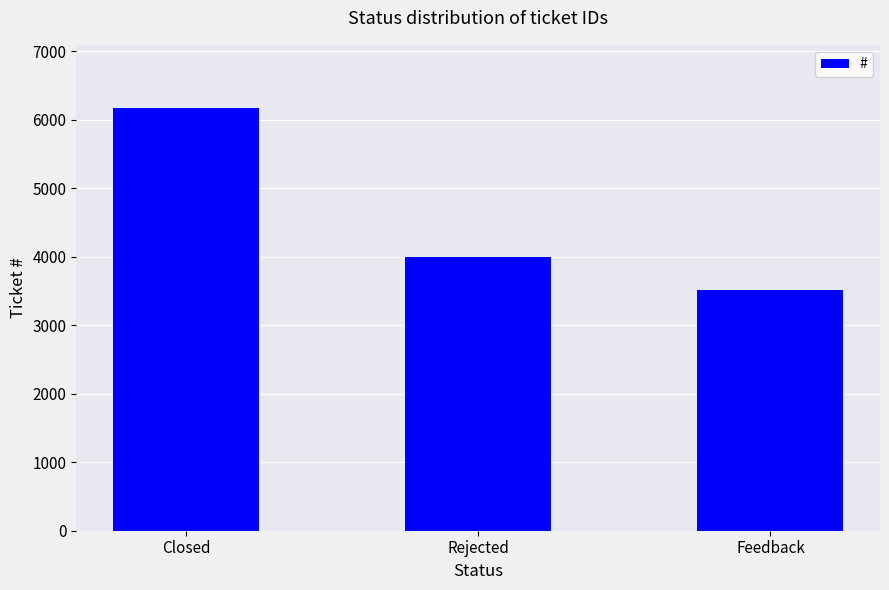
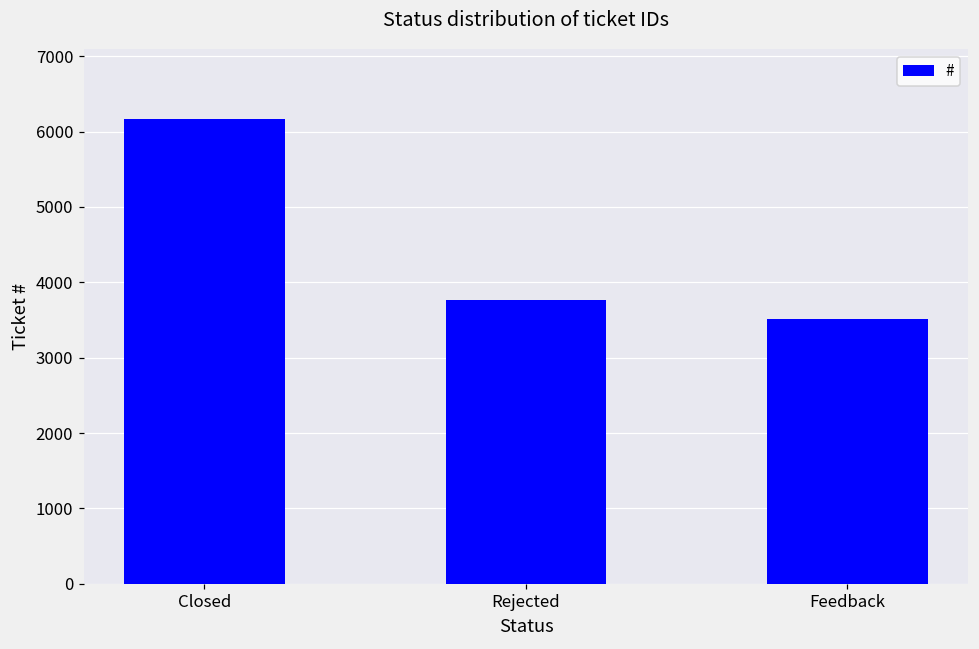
Rejected: 4000 -> 3800
